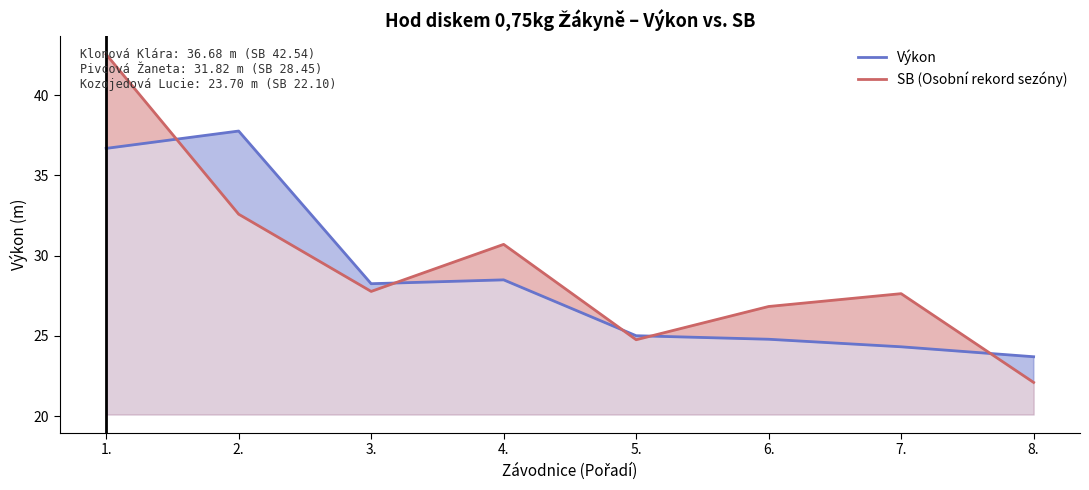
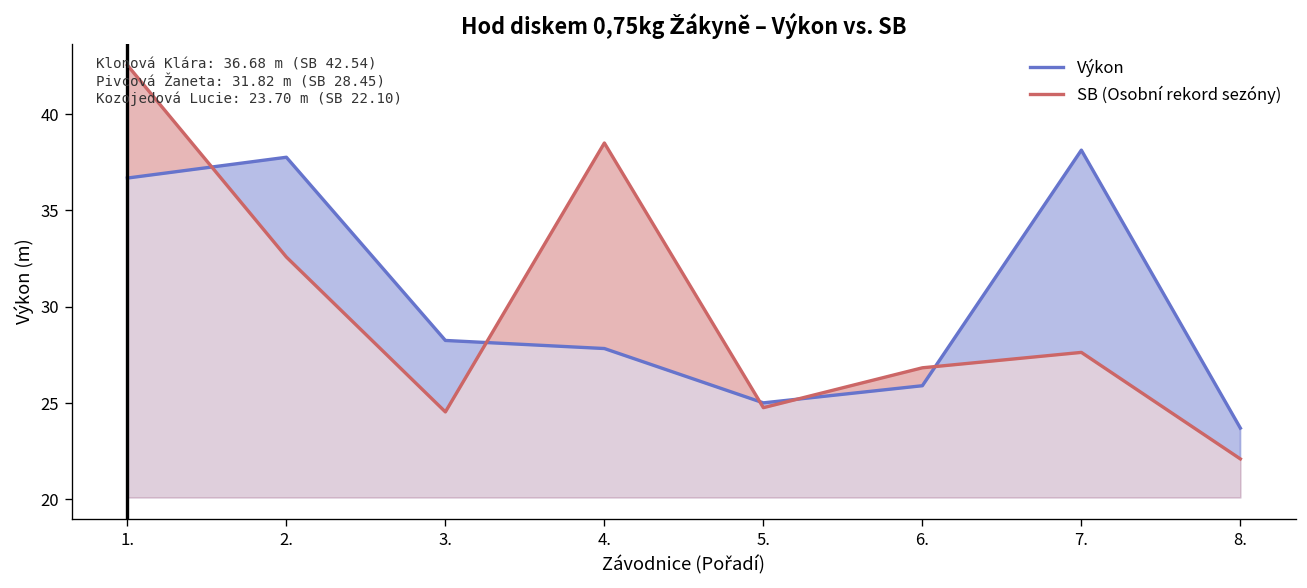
SB (Osobní rekord sezóny), 3.: 27.8 -> 24.5
Výkon, 4.: 28.5 -> 27.8
SB (Osobní rekord sezóny), 4.: 30.7 -> 38.5
Výkon, 6.: 24.8 -> 25.9
Výkon, 7.: 24.3 -> 38.1
